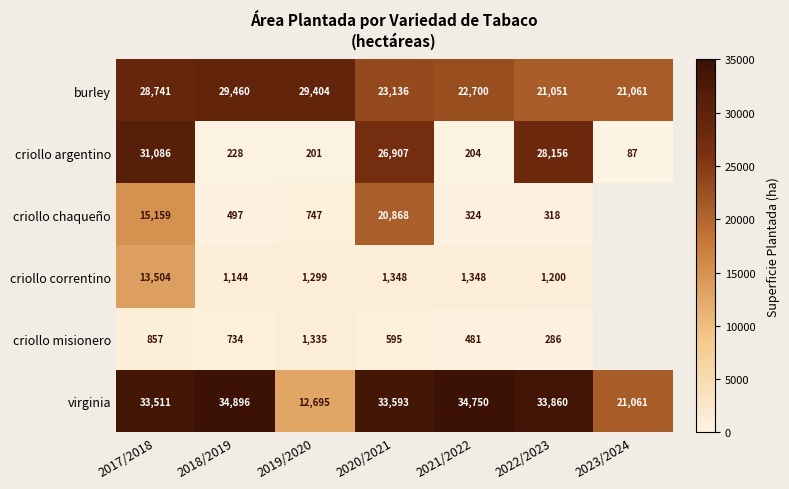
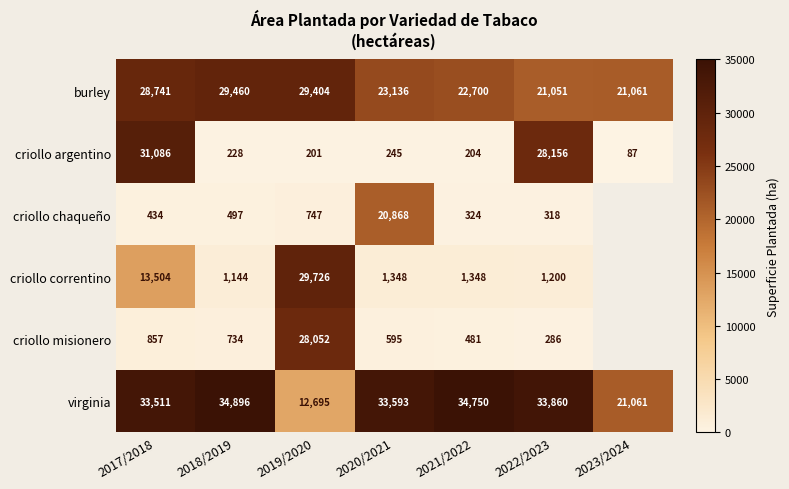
criollo argentino, 2020/2021: 26,907 -> 245
criollo chaqueño, 2017/2018: 15,159 -> 434
criollo correntino, 2019/2020: 1,299 -> 29,726
criollo misionero, 2019/2020: 1,335 -> 28,052
